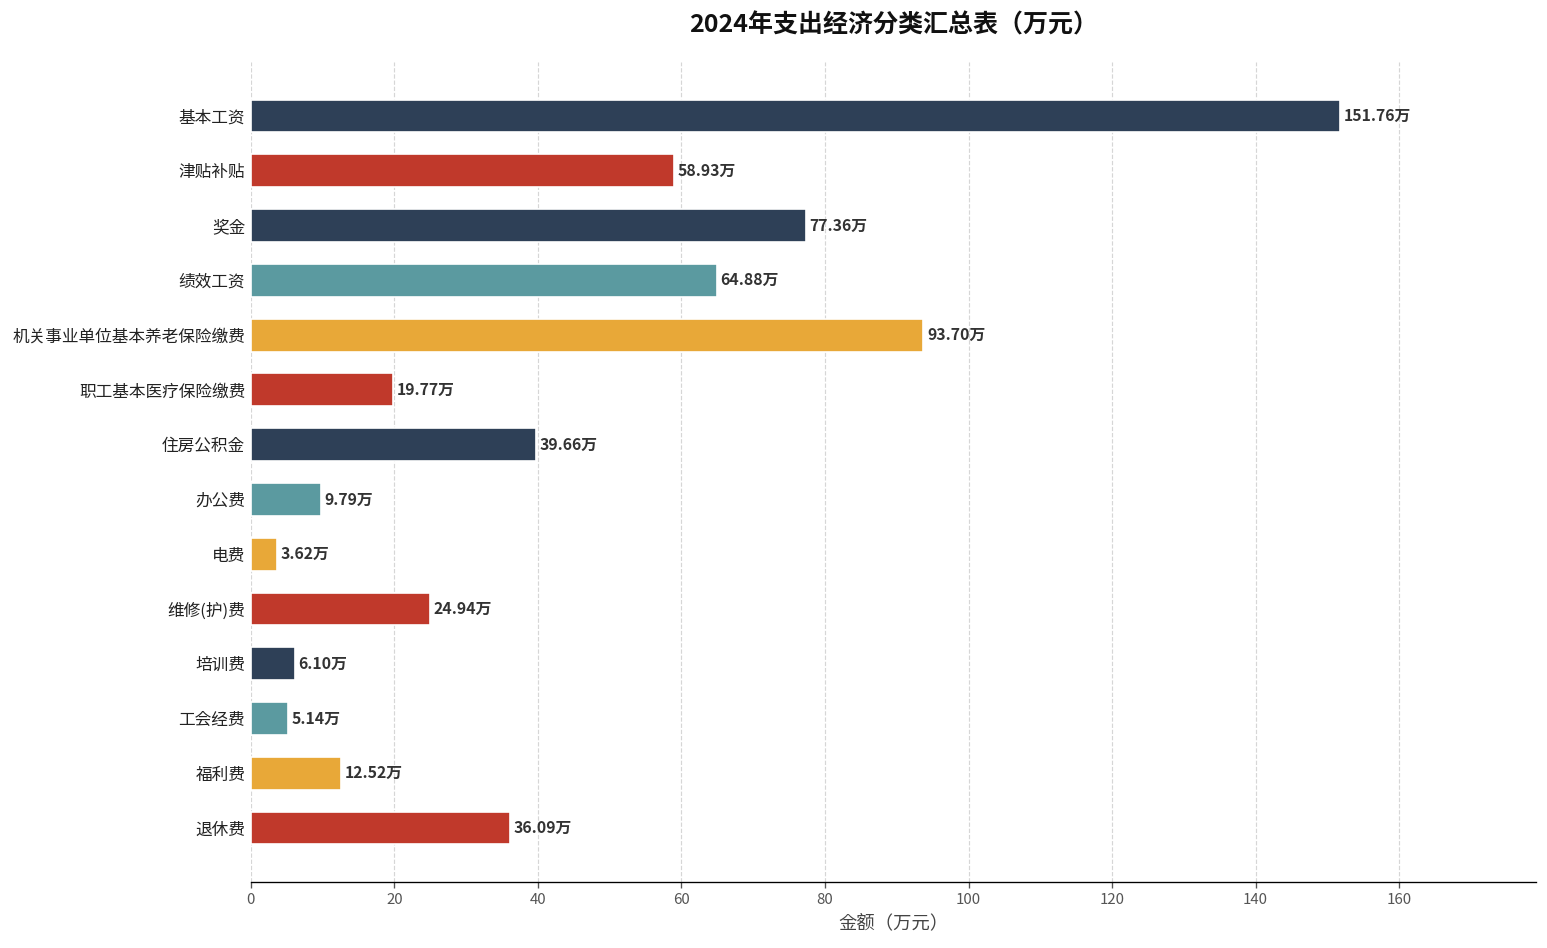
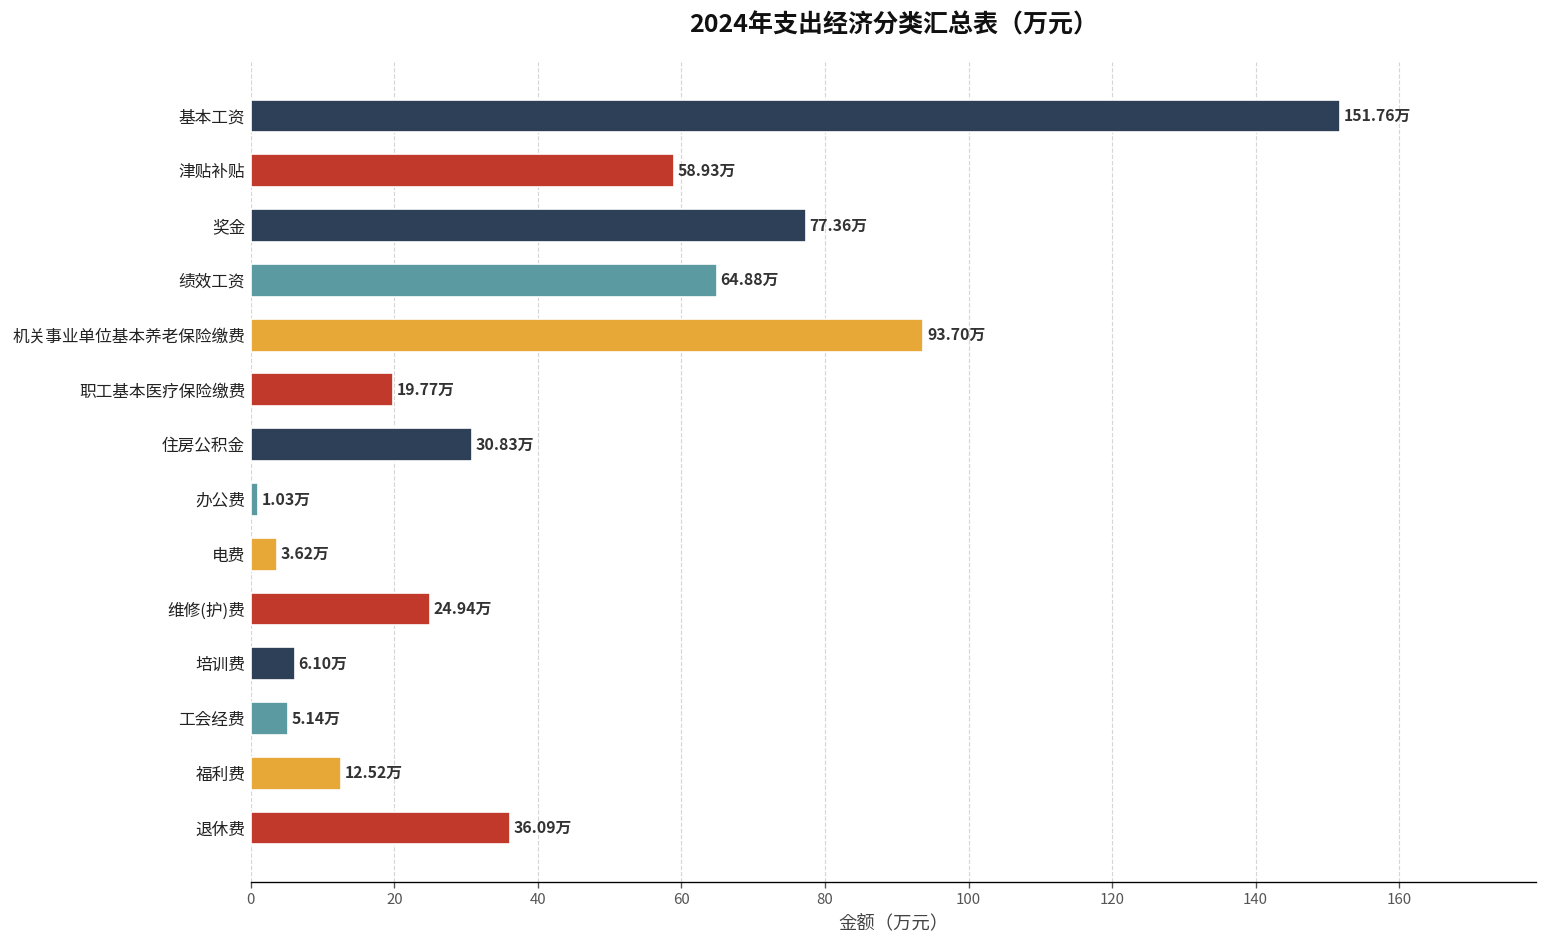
住房公积金: 39.66万 -> 30.83万
办公费: 9.79万 -> 1.03万
